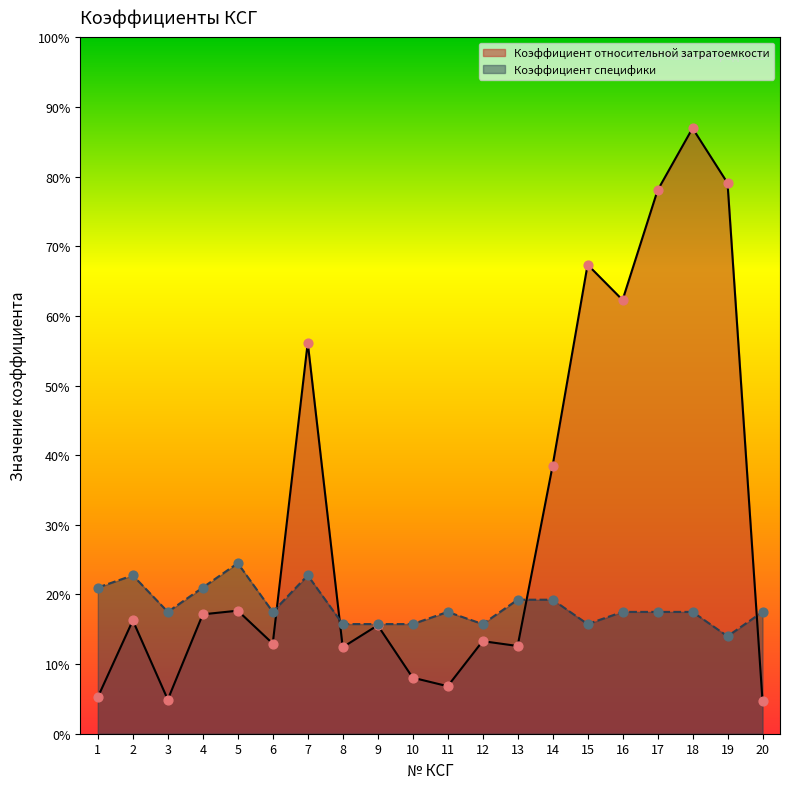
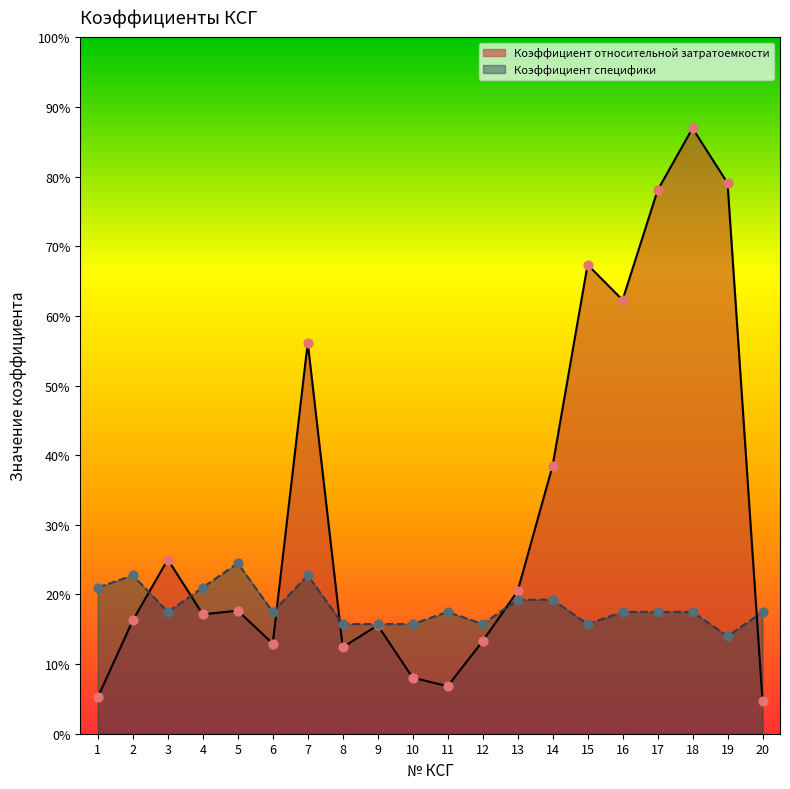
Коэффициент относительной затратоемкости, 3: 5% -> 25%
Коэффициент относительной затратоемкости, 13: 13% -> 20%
